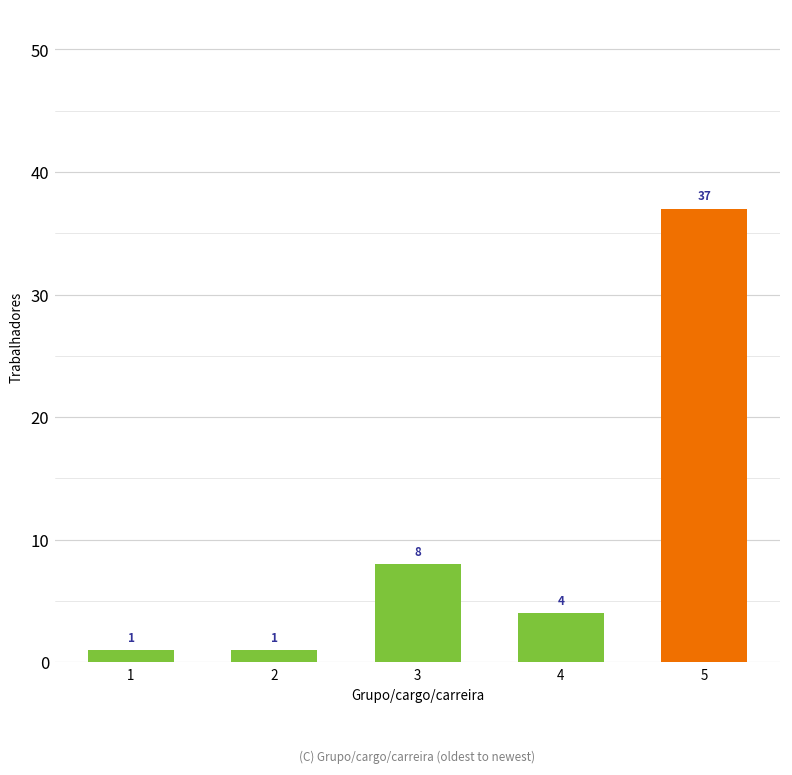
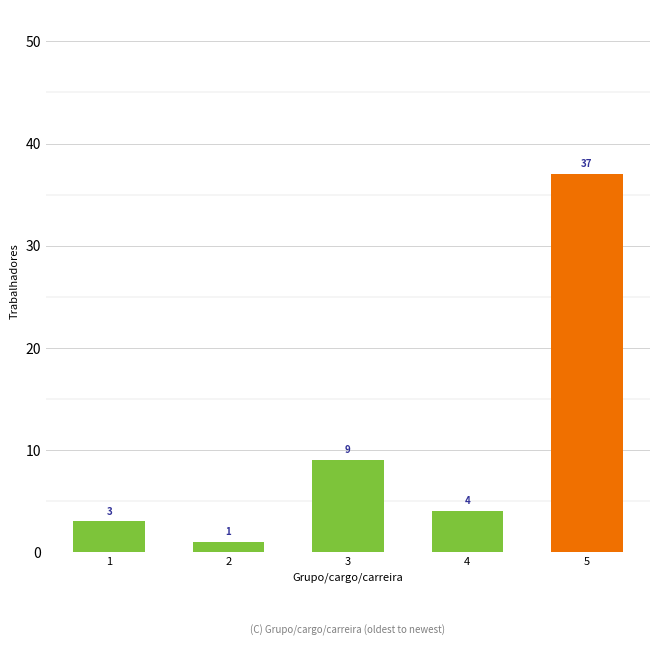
1: 1 -> 3
3: 8 -> 9
